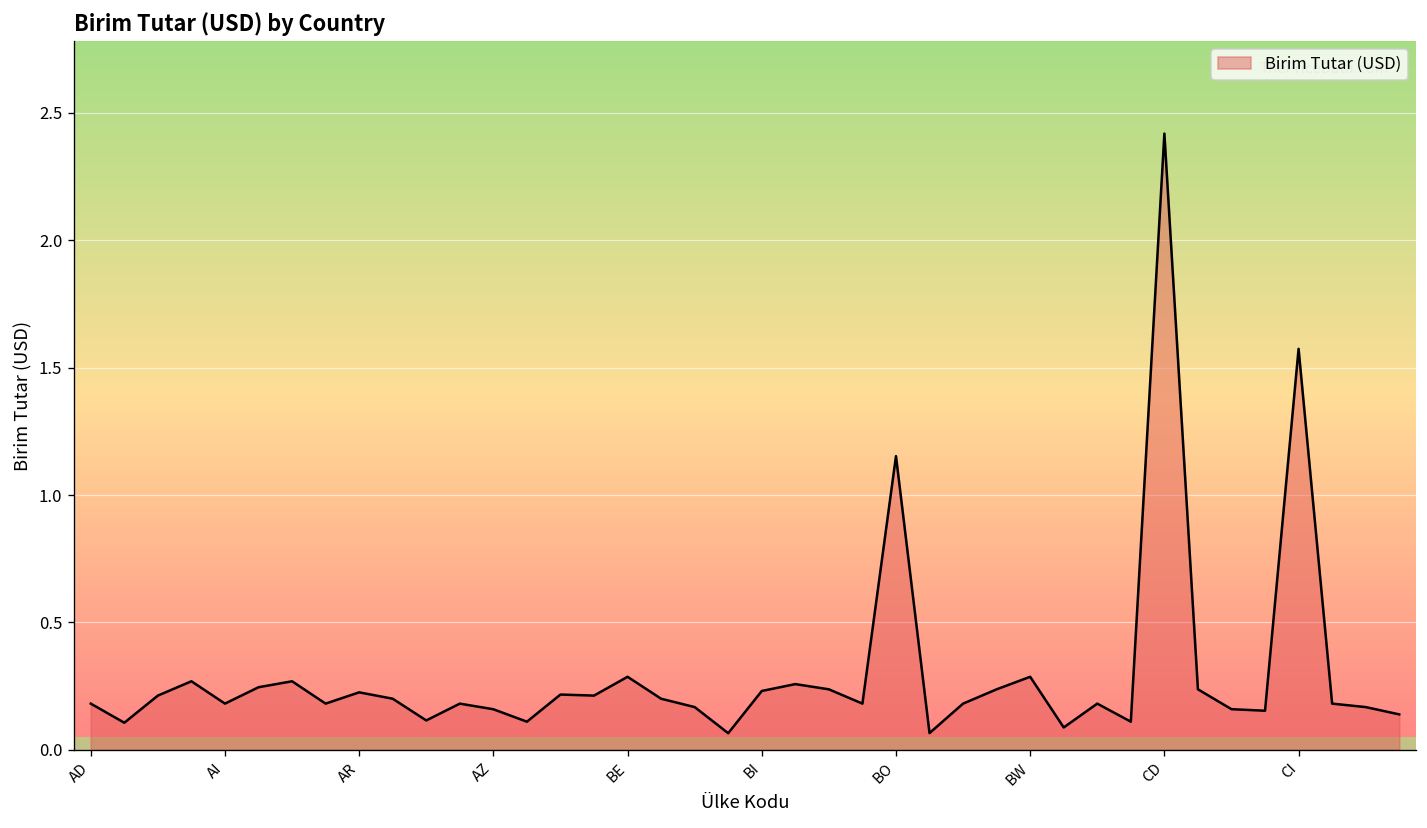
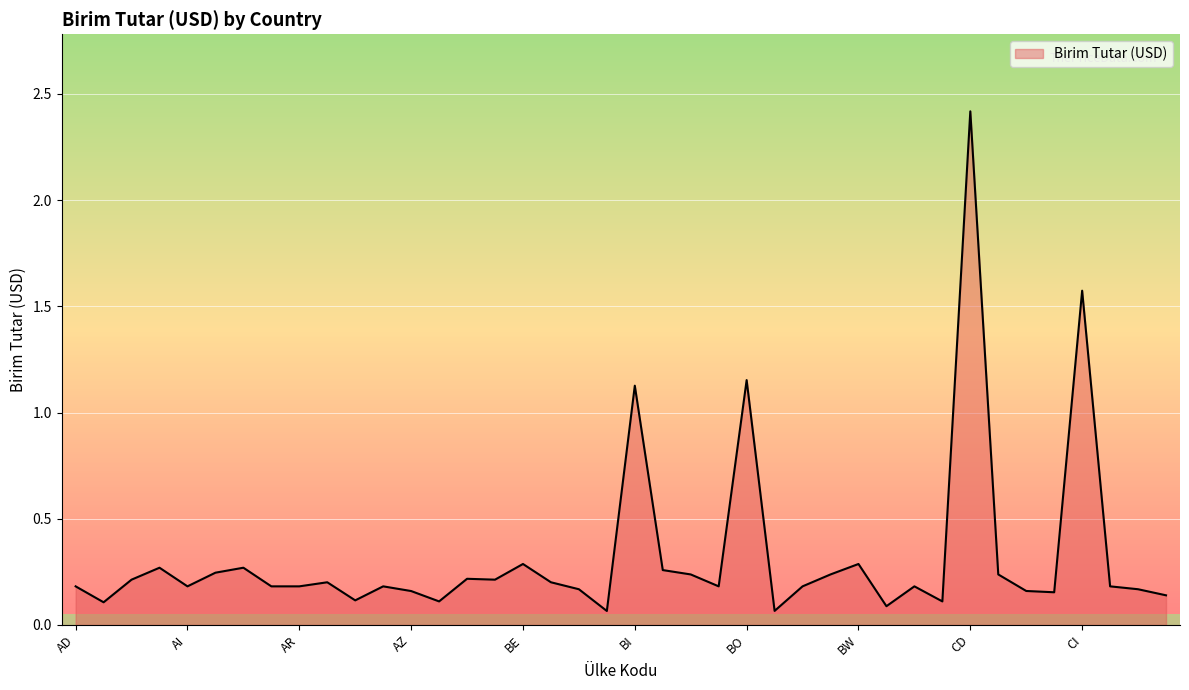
AR: 0.23 -> 0.18
BI: 0.23 -> 1.13
